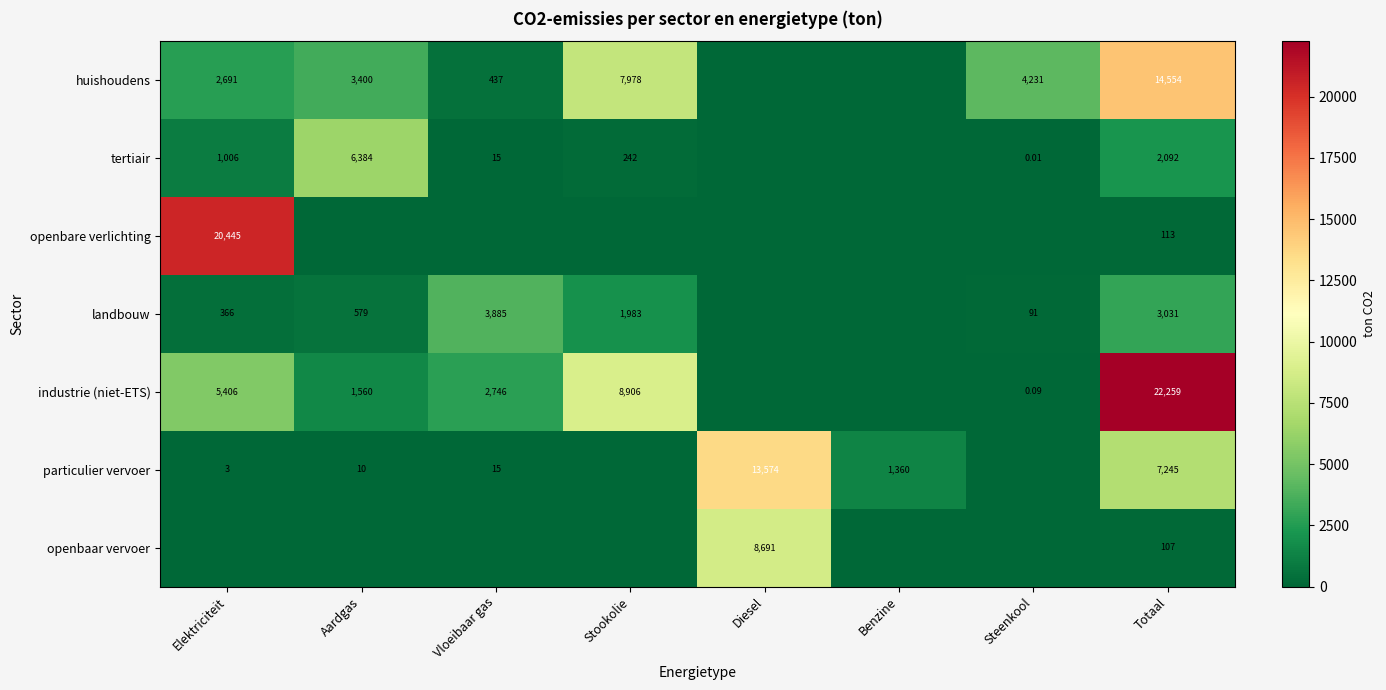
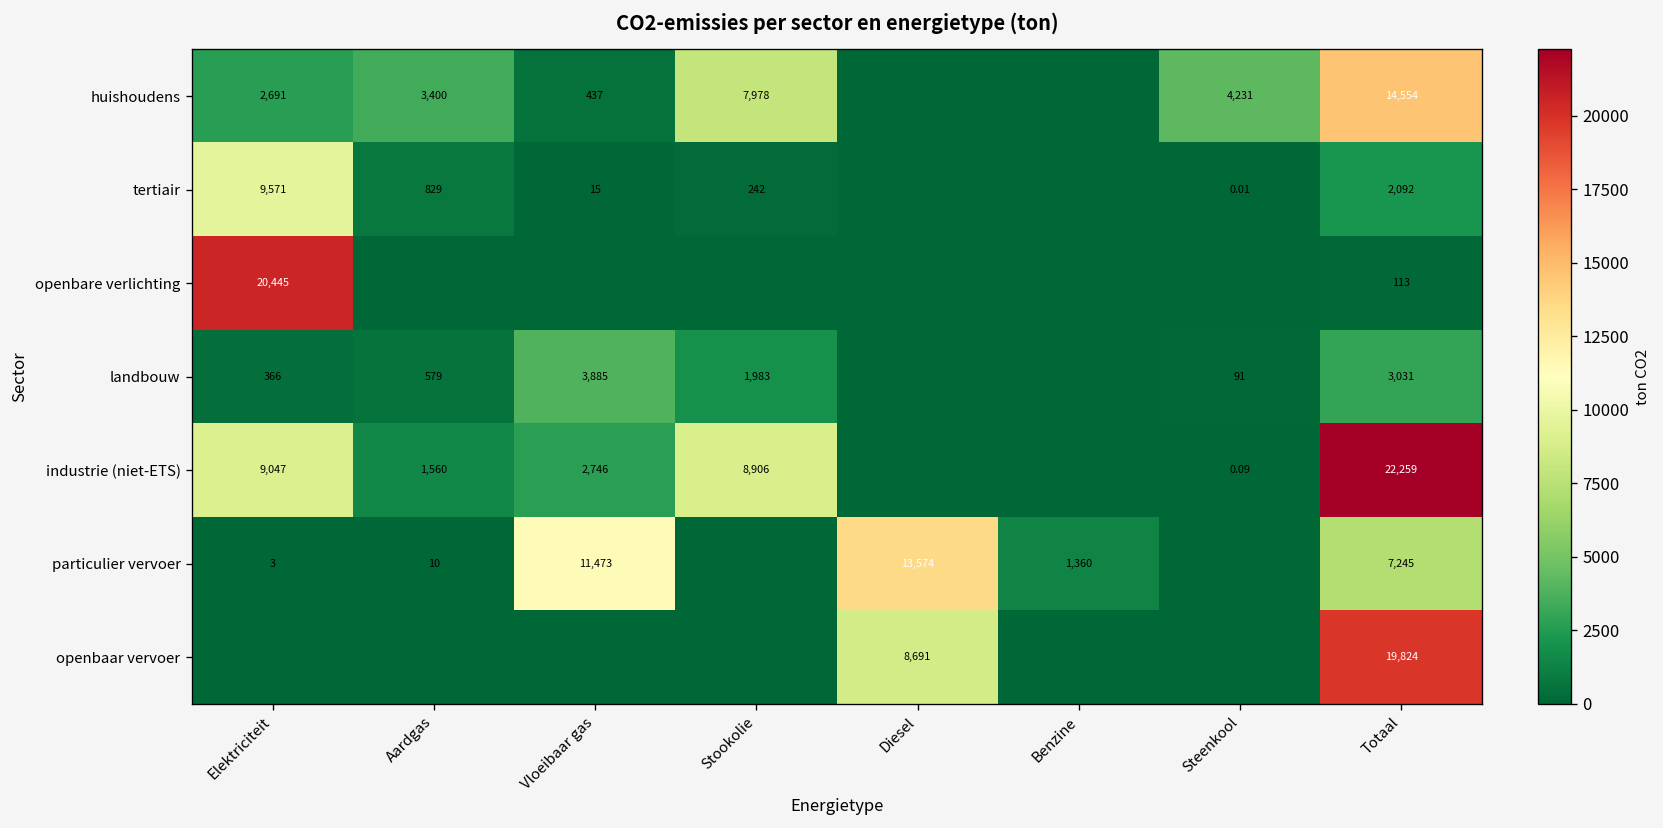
tertiair, Elektriciteit: 1,006 -> 9,571
tertiair, Aardgas: 6,384 -> 829
industrie (niet-ETS), Elektriciteit: 5,406 -> 9,047
particulier vervoer, Vloeibaar gas: 15 -> 11,473
openbaar vervoer, Totaal: 107 -> 19,824
